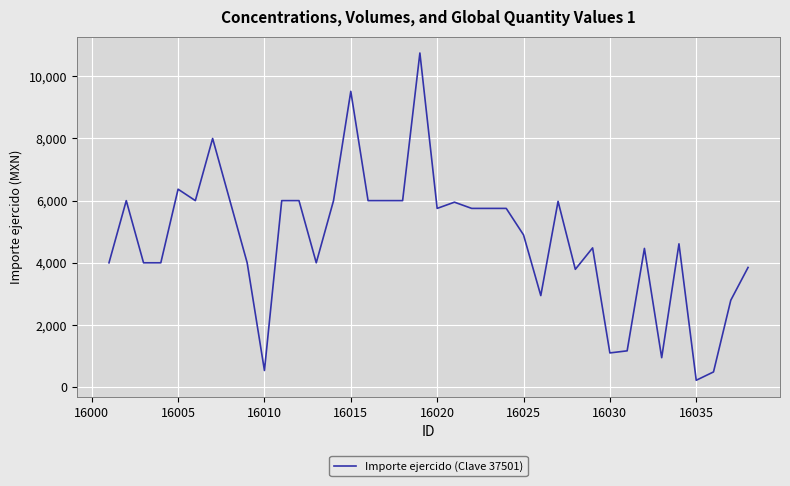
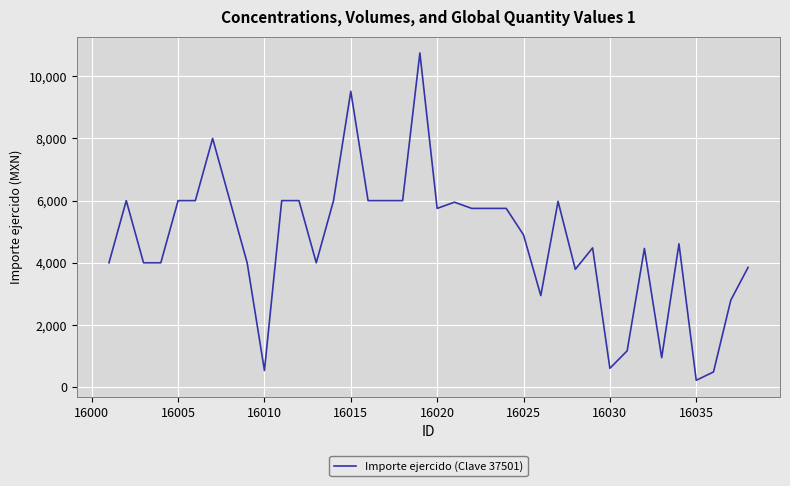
16005: 6,400 -> 6,000
16030: 1,100 -> 600
